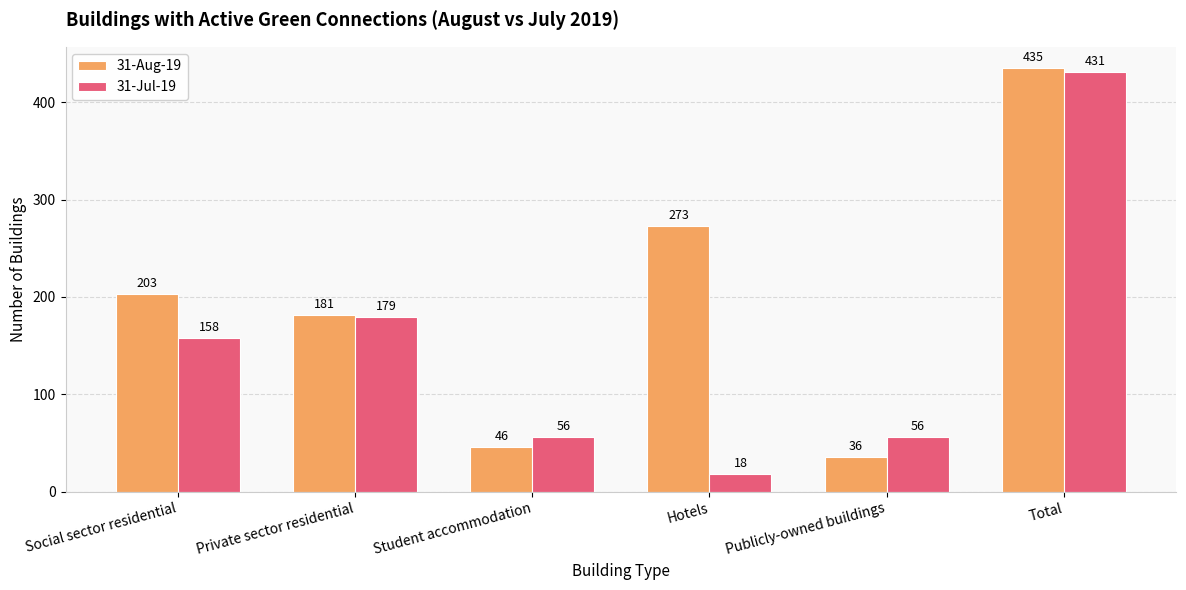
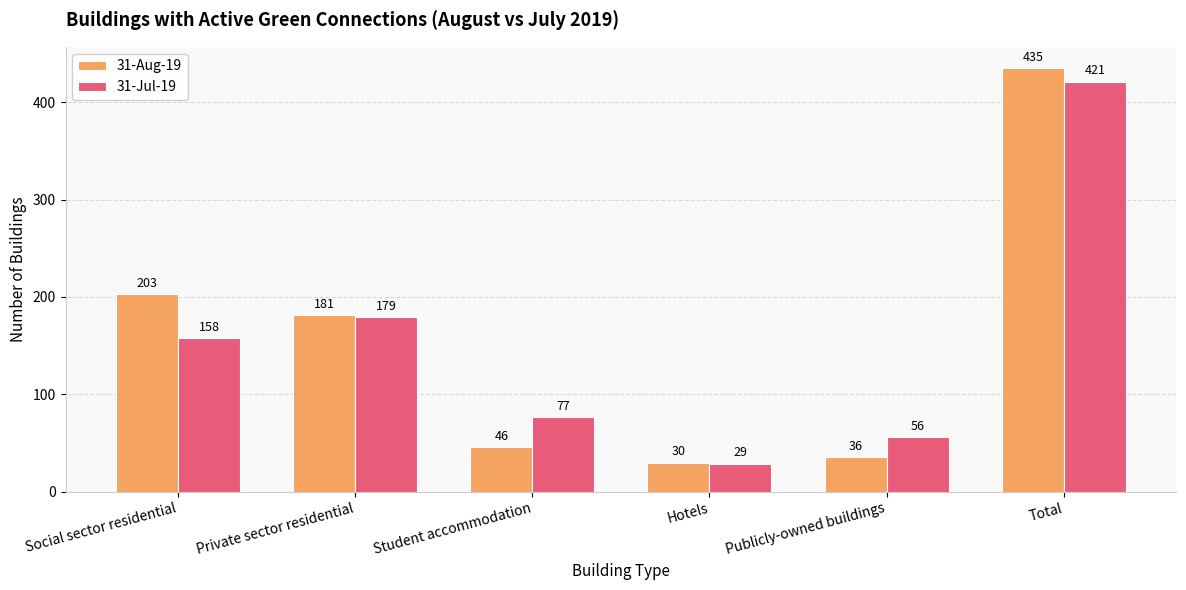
31-Jul-19, Student accommodation: 56 -> 77
31-Aug-19, Hotels: 273 -> 30
31-Jul-19, Hotels: 18 -> 29
31-Jul-19, Total: 431 -> 421
